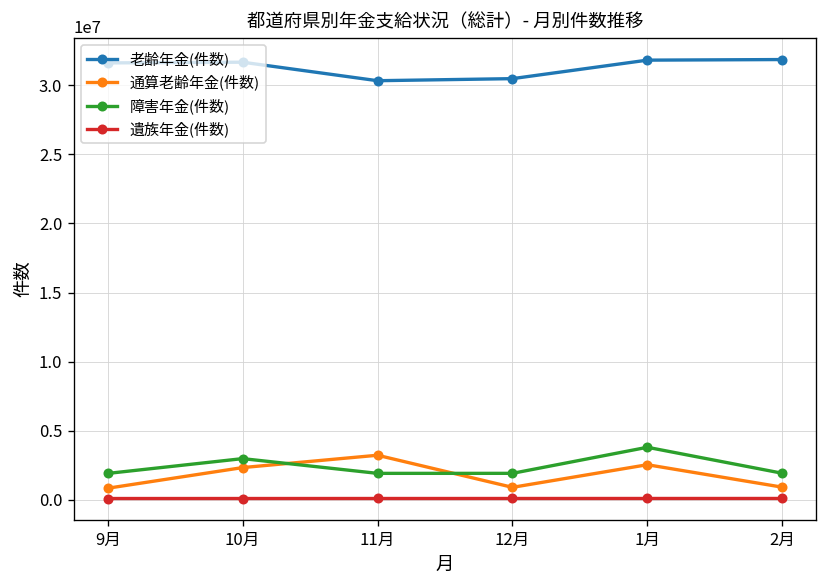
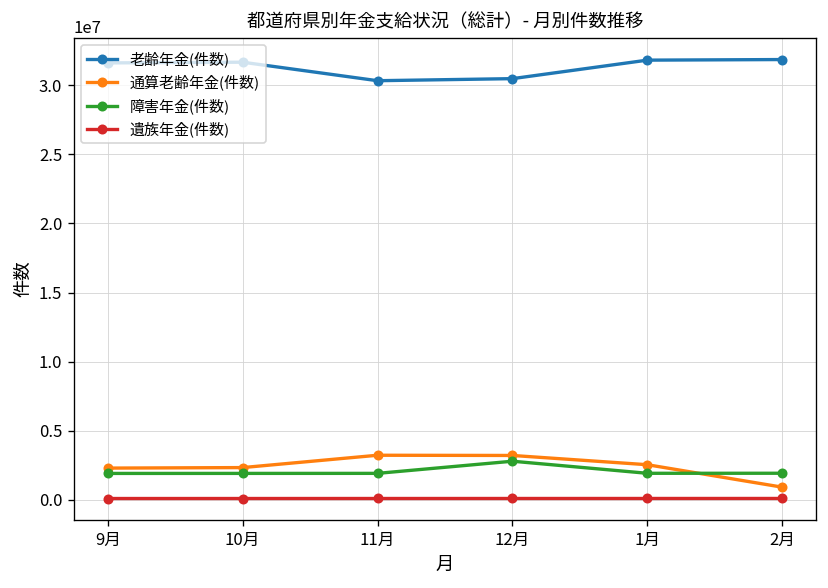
通算老齢年金(件数), 9月: 800000 -> 2300000
障害年金(件数), 10月: 3000000 -> 1900000
通算老齢年金(件数), 12月: 900000 -> 3200000
障害年金(件数), 12月: 1900000 -> 2800000
障害年金(件数), 1月: 3800000 -> 1900000
